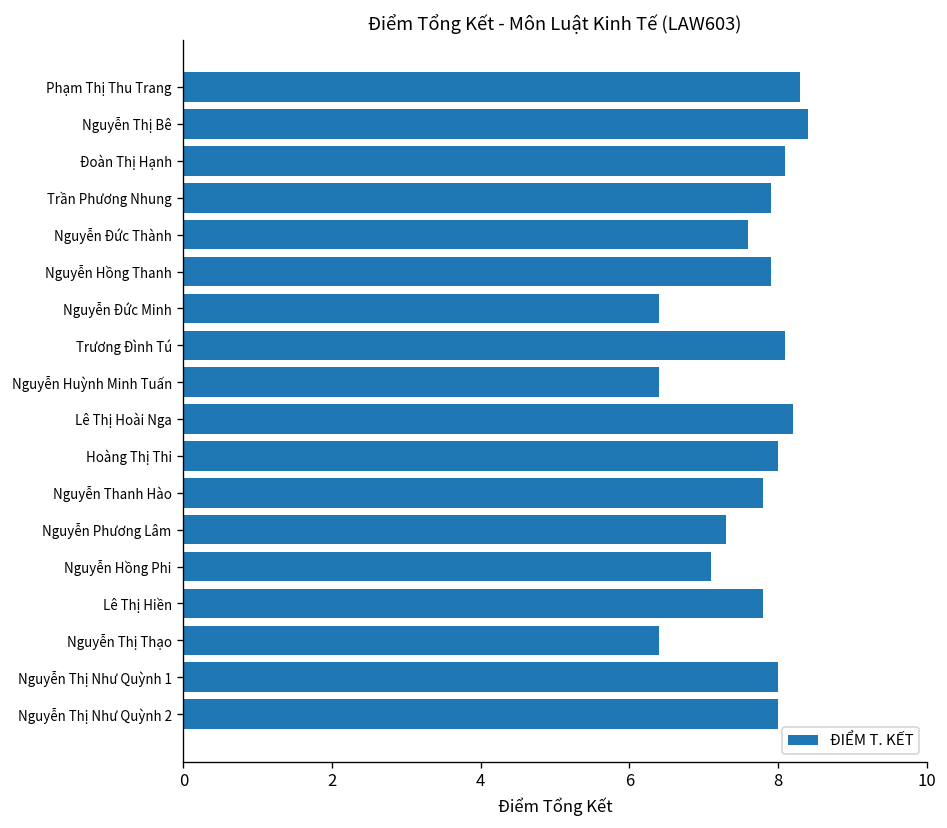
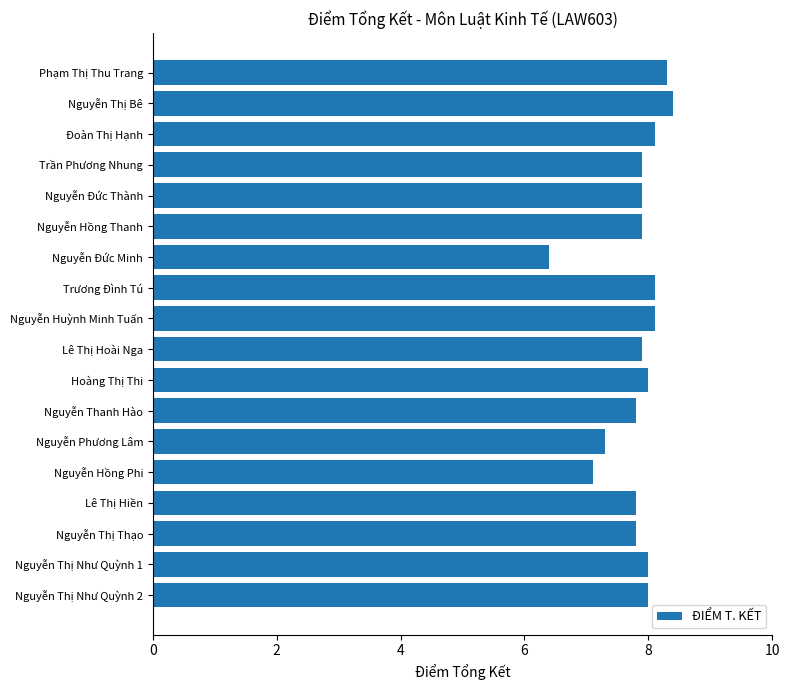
Nguyễn Đức Thành: 7.6 -> 7.9
Nguyễn Huỳnh Minh Tuấn: 6.4 -> 8.1
Lê Thị Hoài Nga: 8.2 -> 7.9
Nguyễn Thị Thạo: 6.4 -> 7.8
